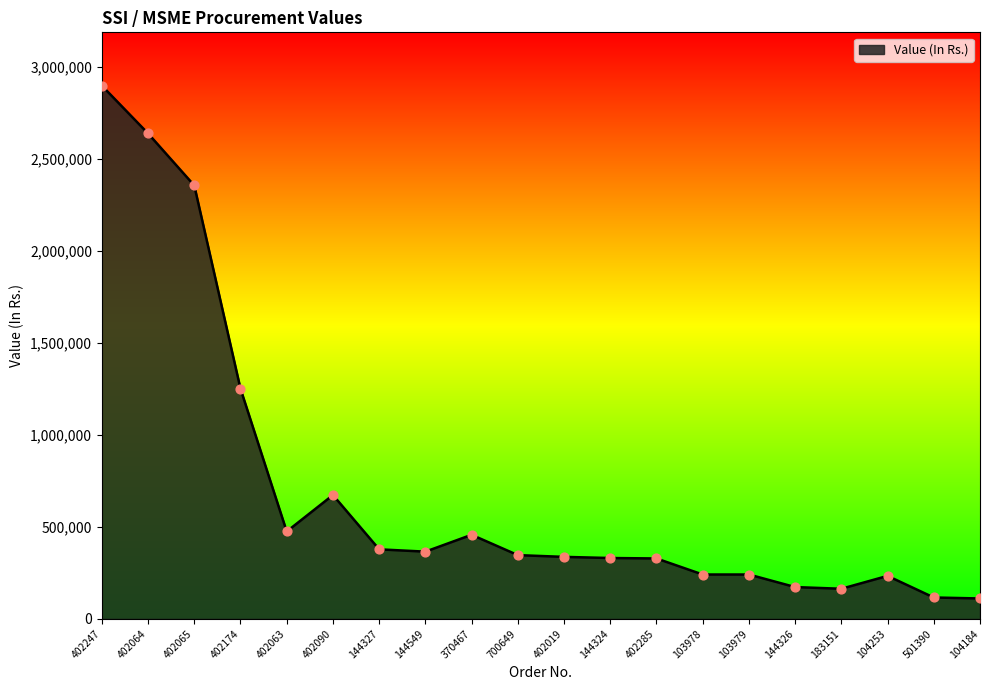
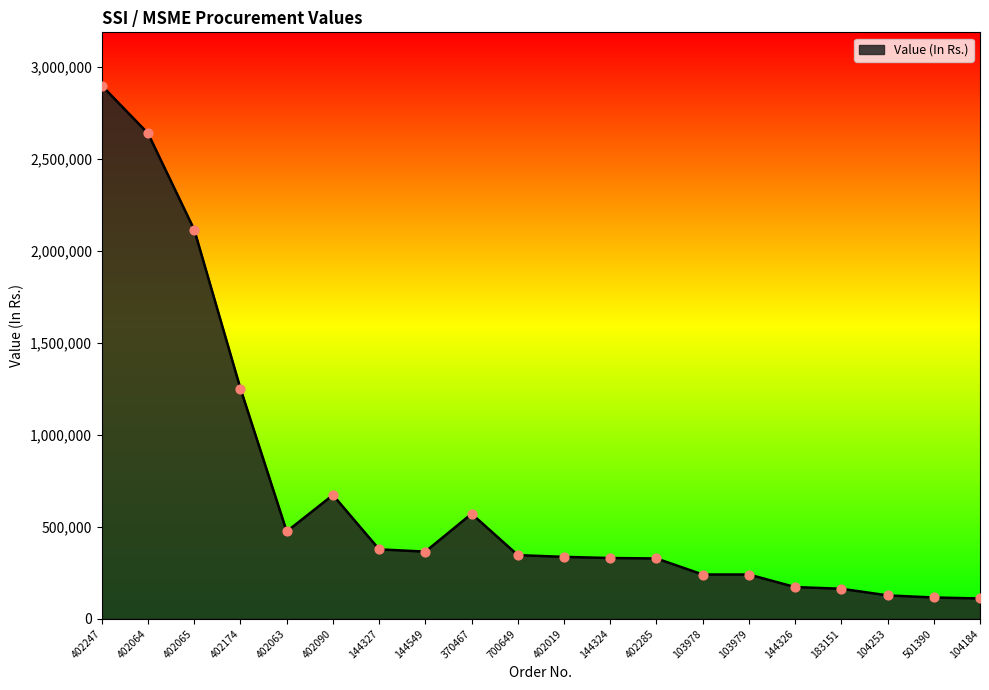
402065: 2,360,000 -> 2,110,000
370467: 460,000 -> 570,000
104253: 230,000 -> 130,000
